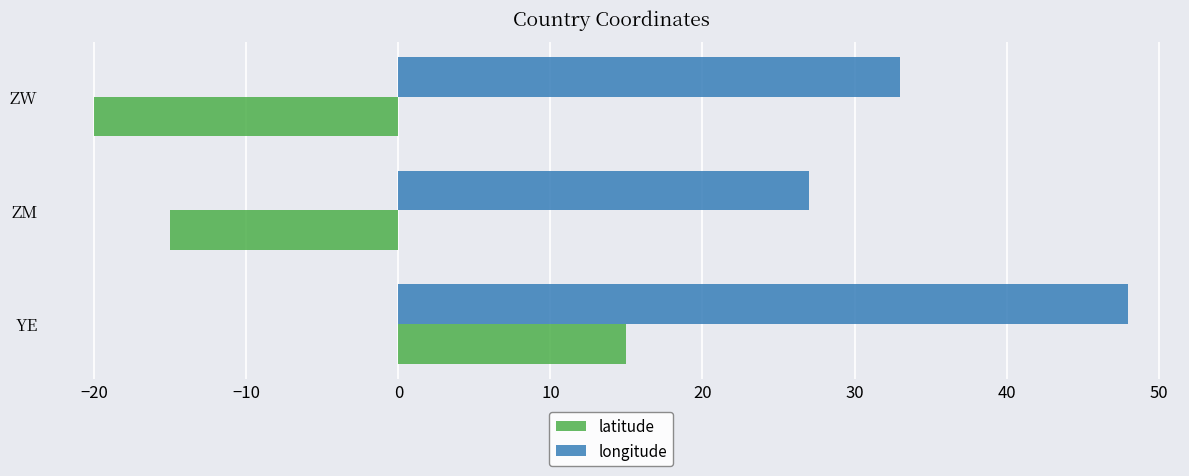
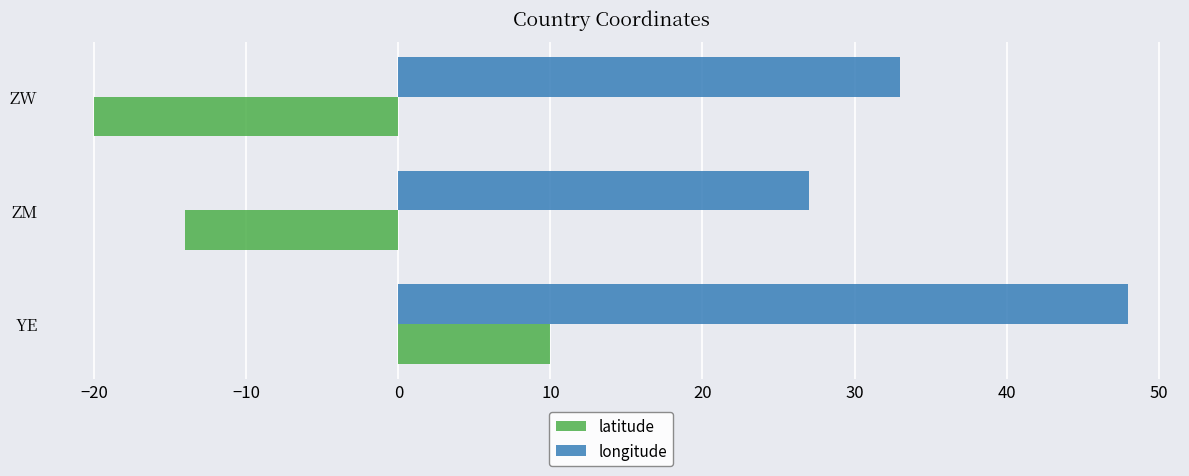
latitude, ZM: -15 -> -14
latitude, YE: 15 -> 10
